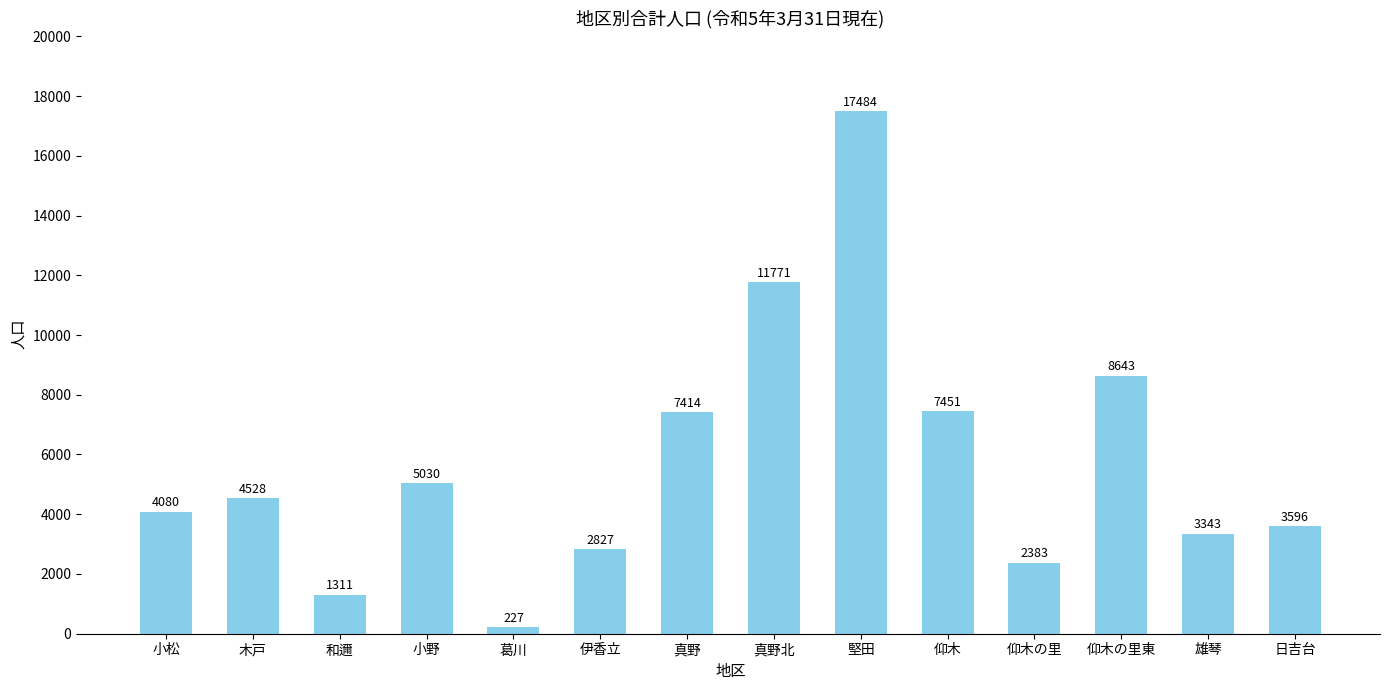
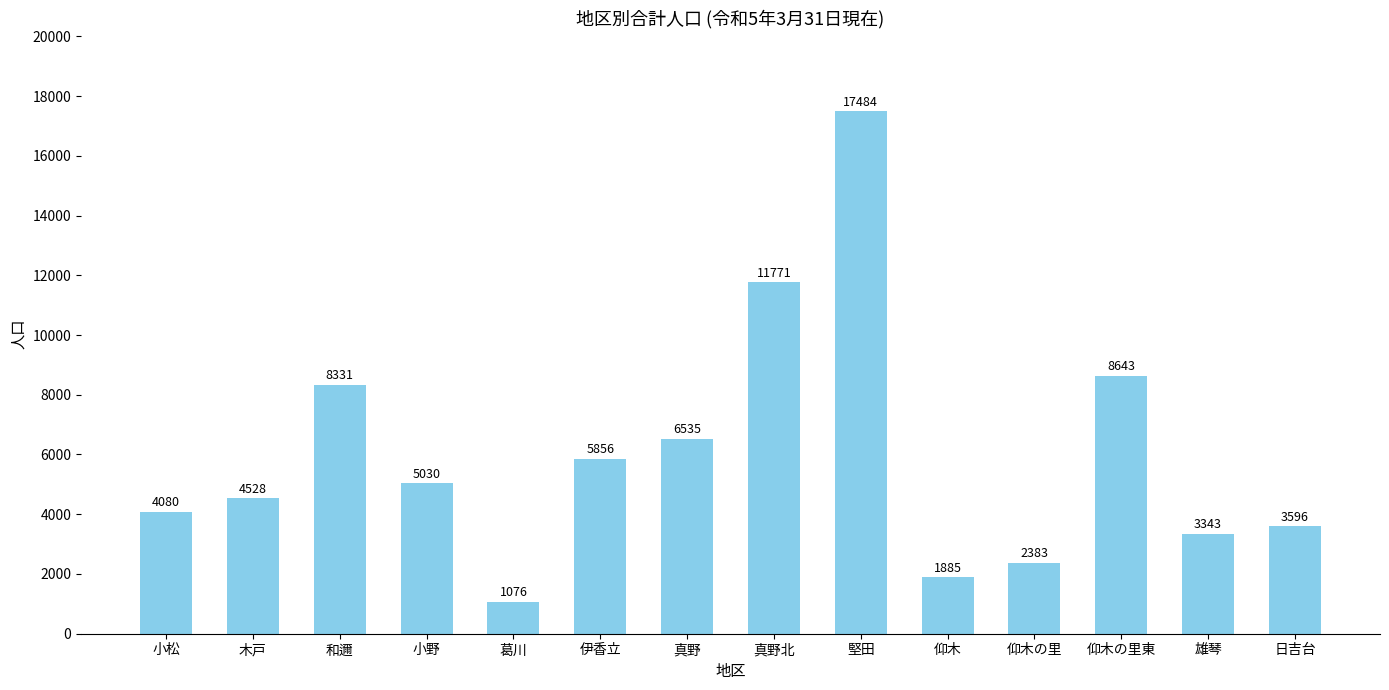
和邇: 1311 -> 8331
葛川: 227 -> 1076
伊香立: 2827 -> 5856
真野: 7414 -> 6535
仰木: 7451 -> 1885
